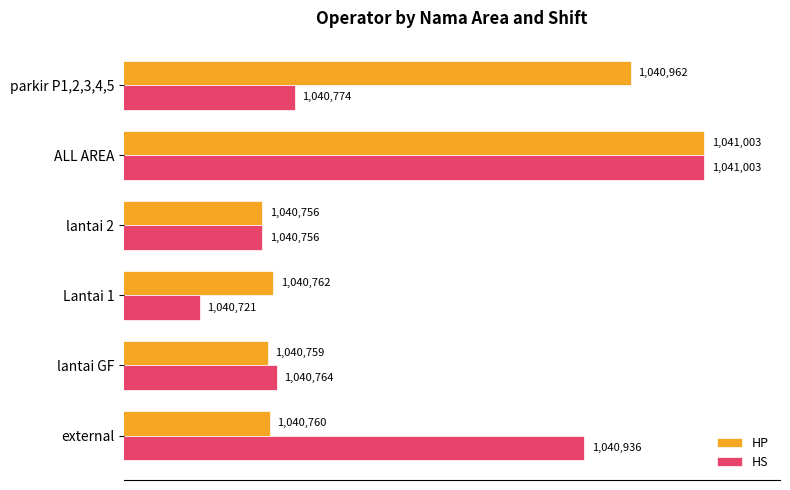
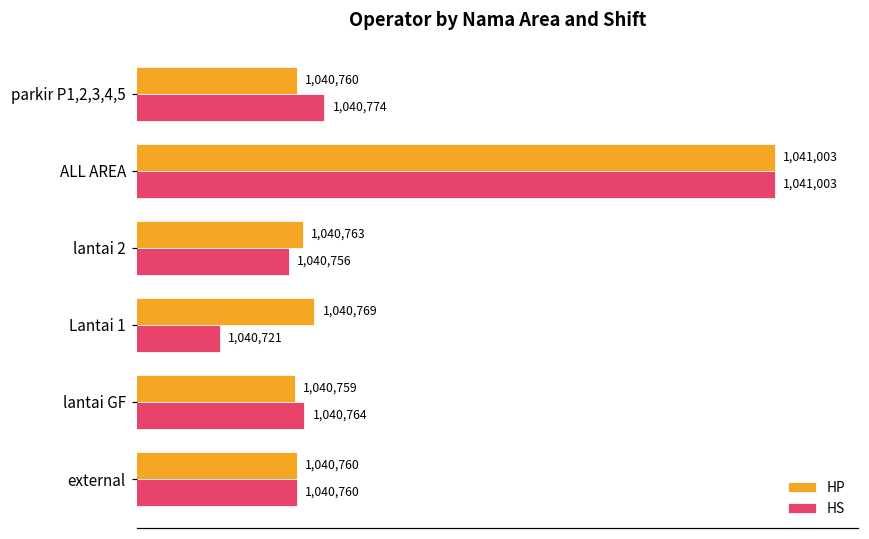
HP, parkir P1,2,3,4,5: 1,040,962 -> 1,040,760
HP, lantai 2: 1,040,756 -> 1,040,763
HP, Lantai 1: 1,040,762 -> 1,040,769
HS, external: 1,040,936 -> 1,040,760
